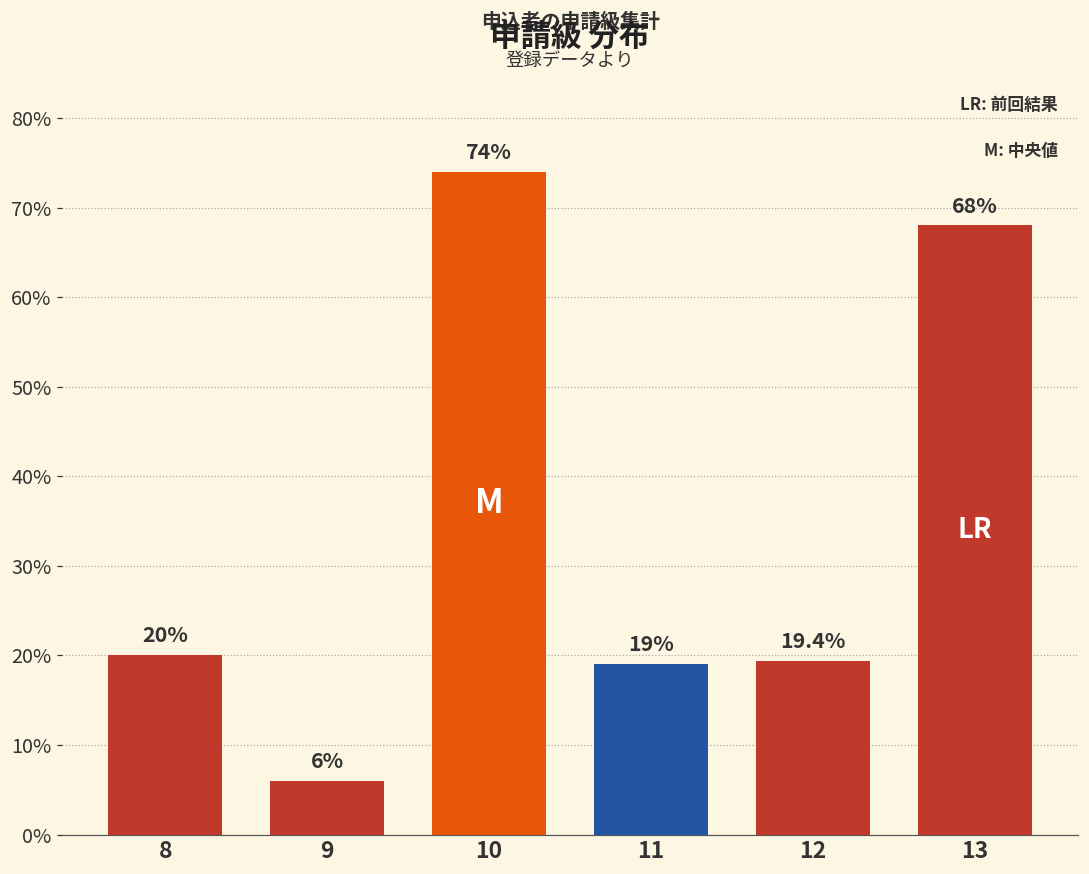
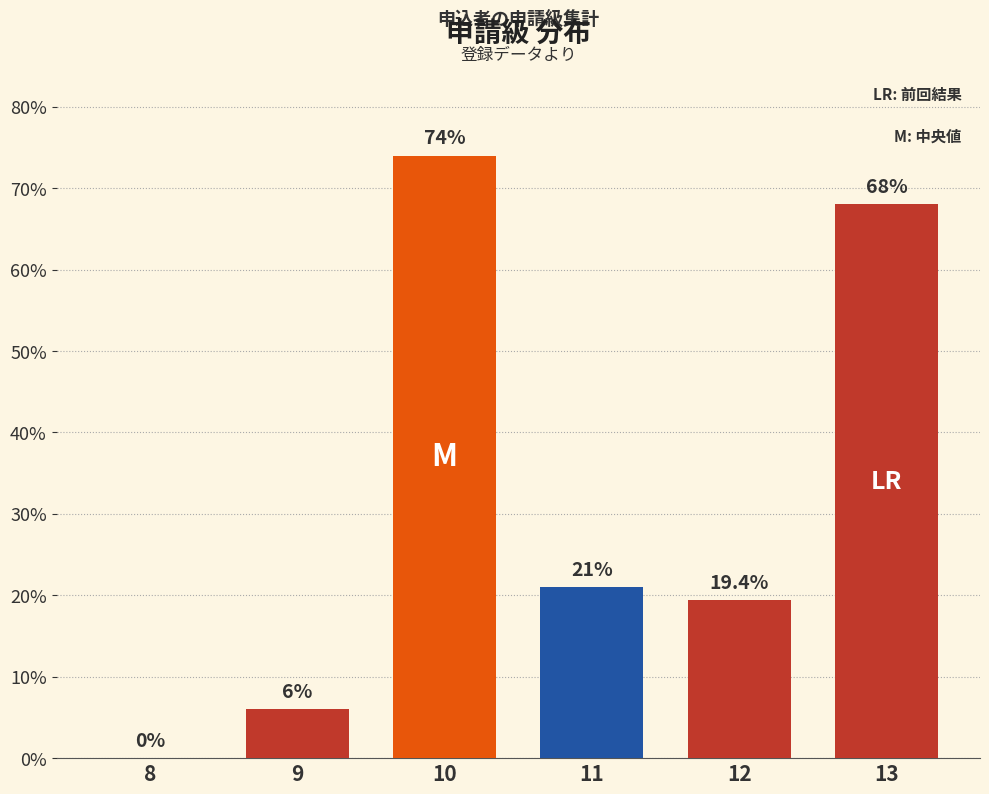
8: 20% -> 0%
11: 19% -> 21%
